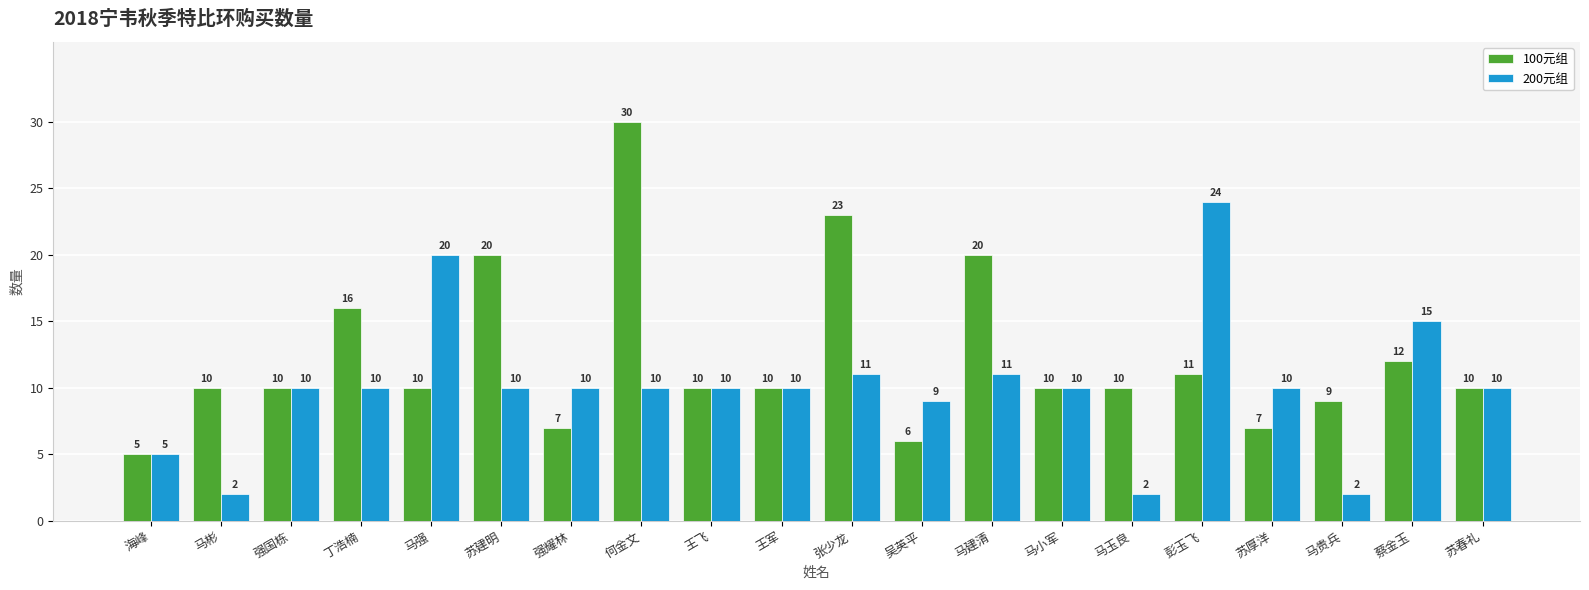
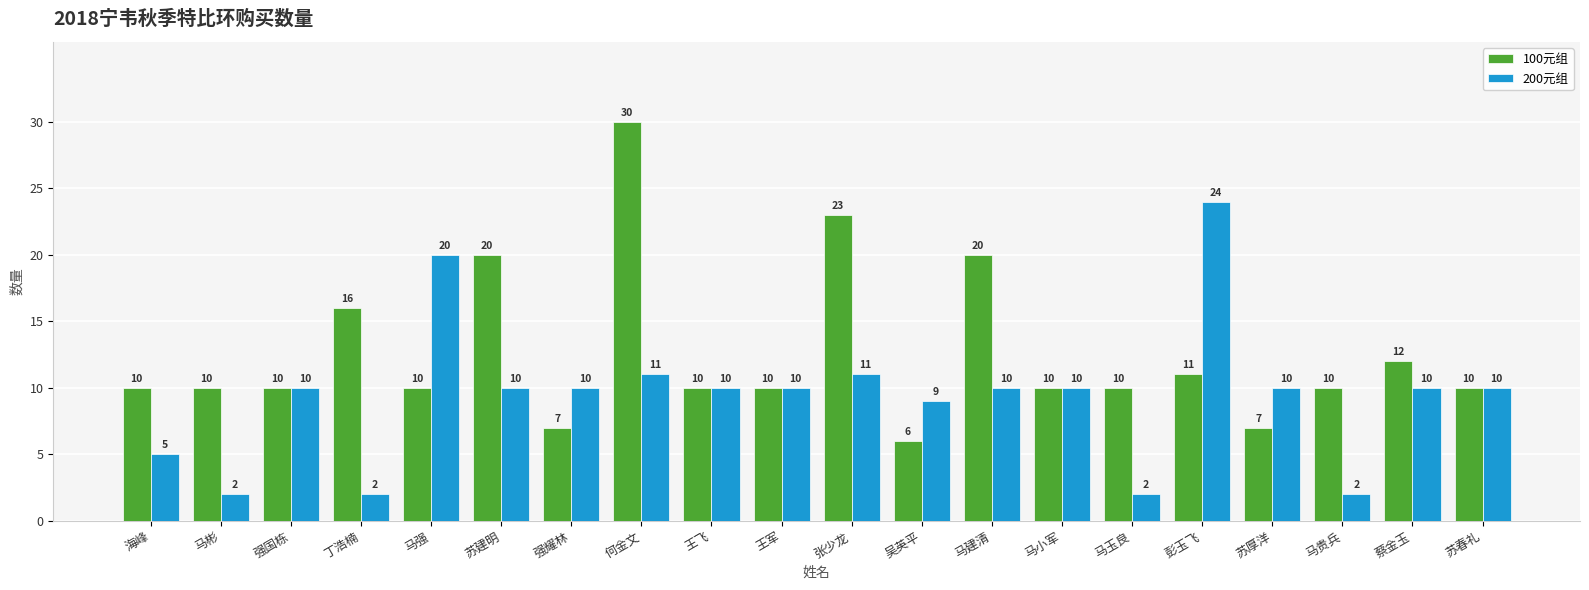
100元组, 海峰: 5 -> 10
200元组, 丁浩楠: 10 -> 2
200元组, 何金文: 10 -> 11
200元组, 马建清: 11 -> 10
100元组, 马贵兵: 9 -> 10
200元组, 蔡金玉: 15 -> 10
